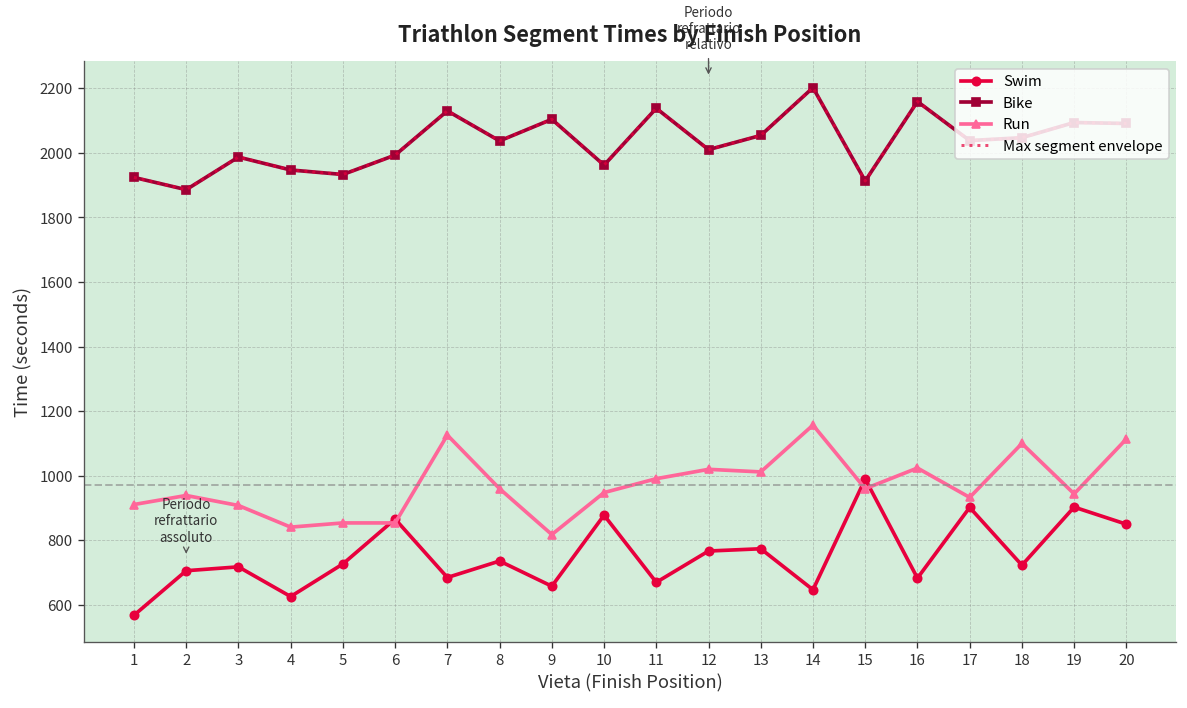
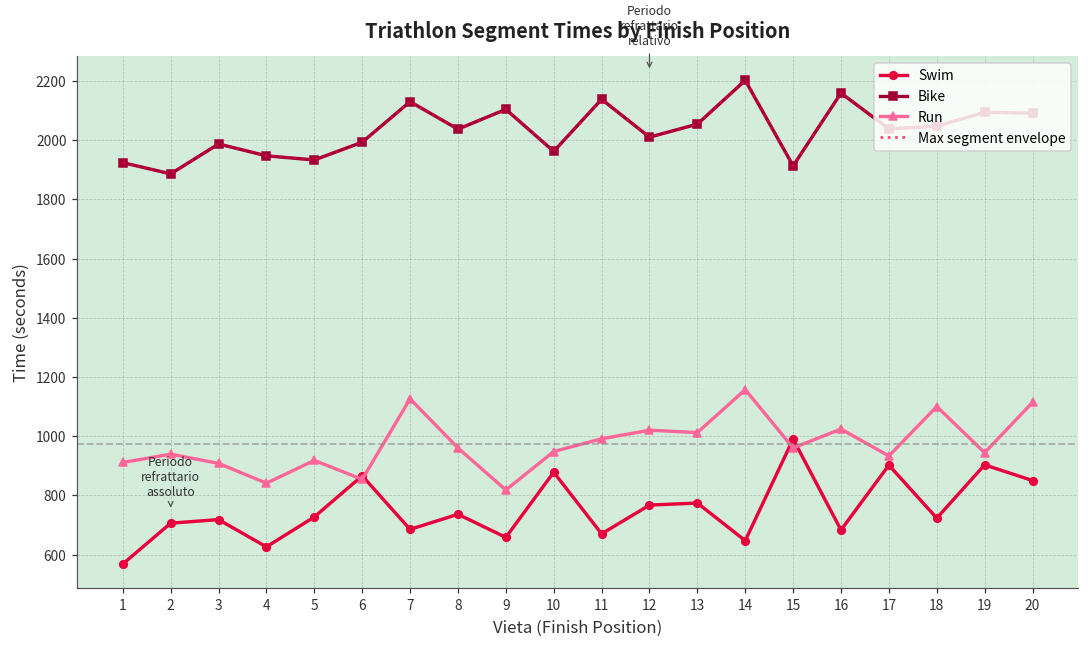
Run, 5: 850 -> 920
